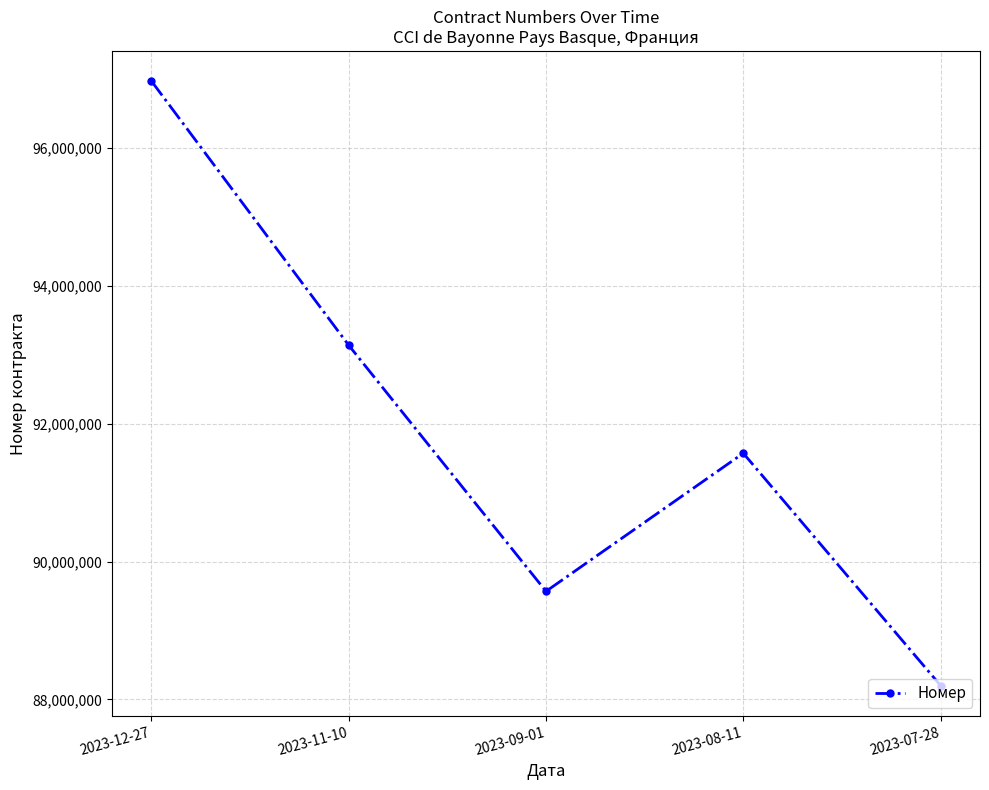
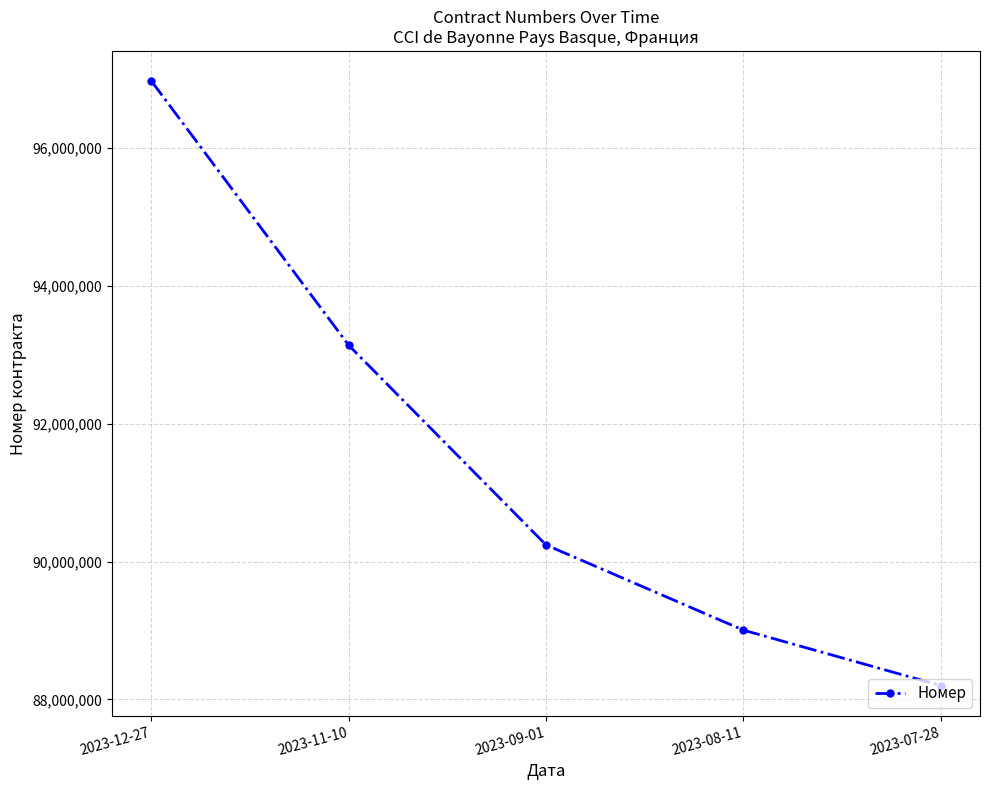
2023-09-01: 89,600,000 -> 90,200,000
2023-08-11: 91,600,000 -> 89,000,000
